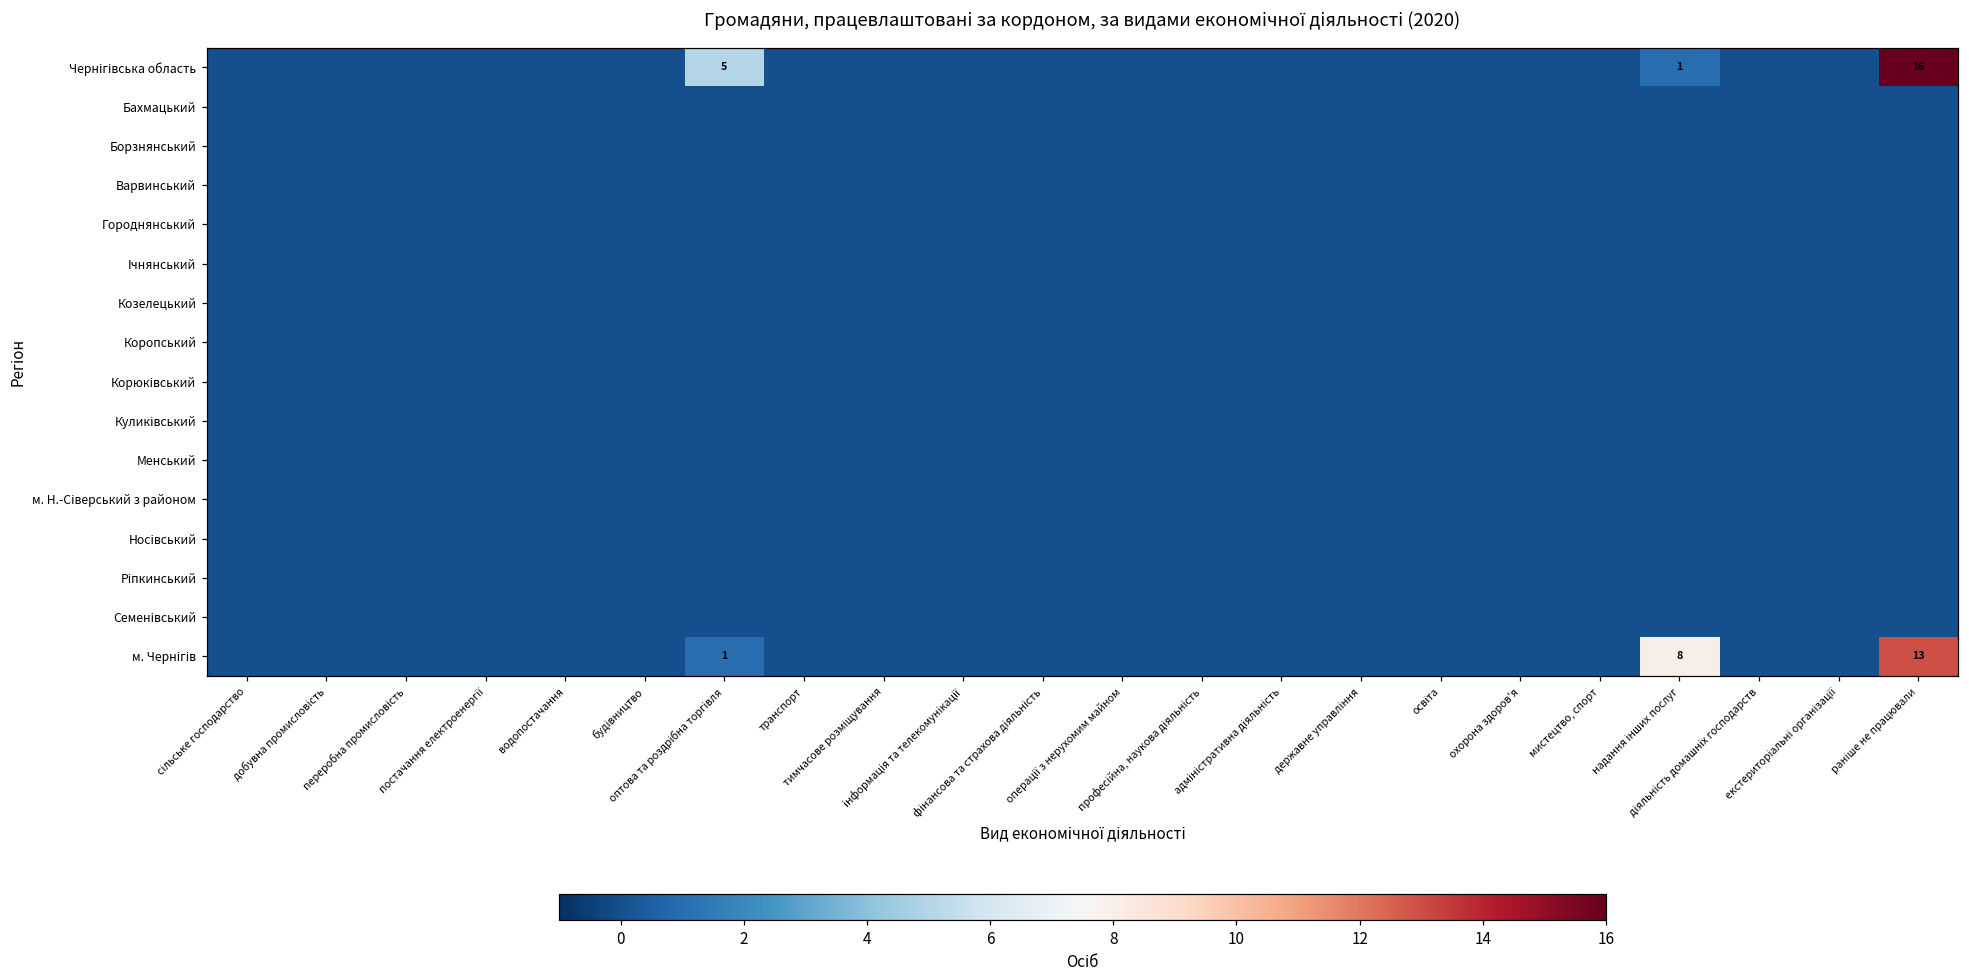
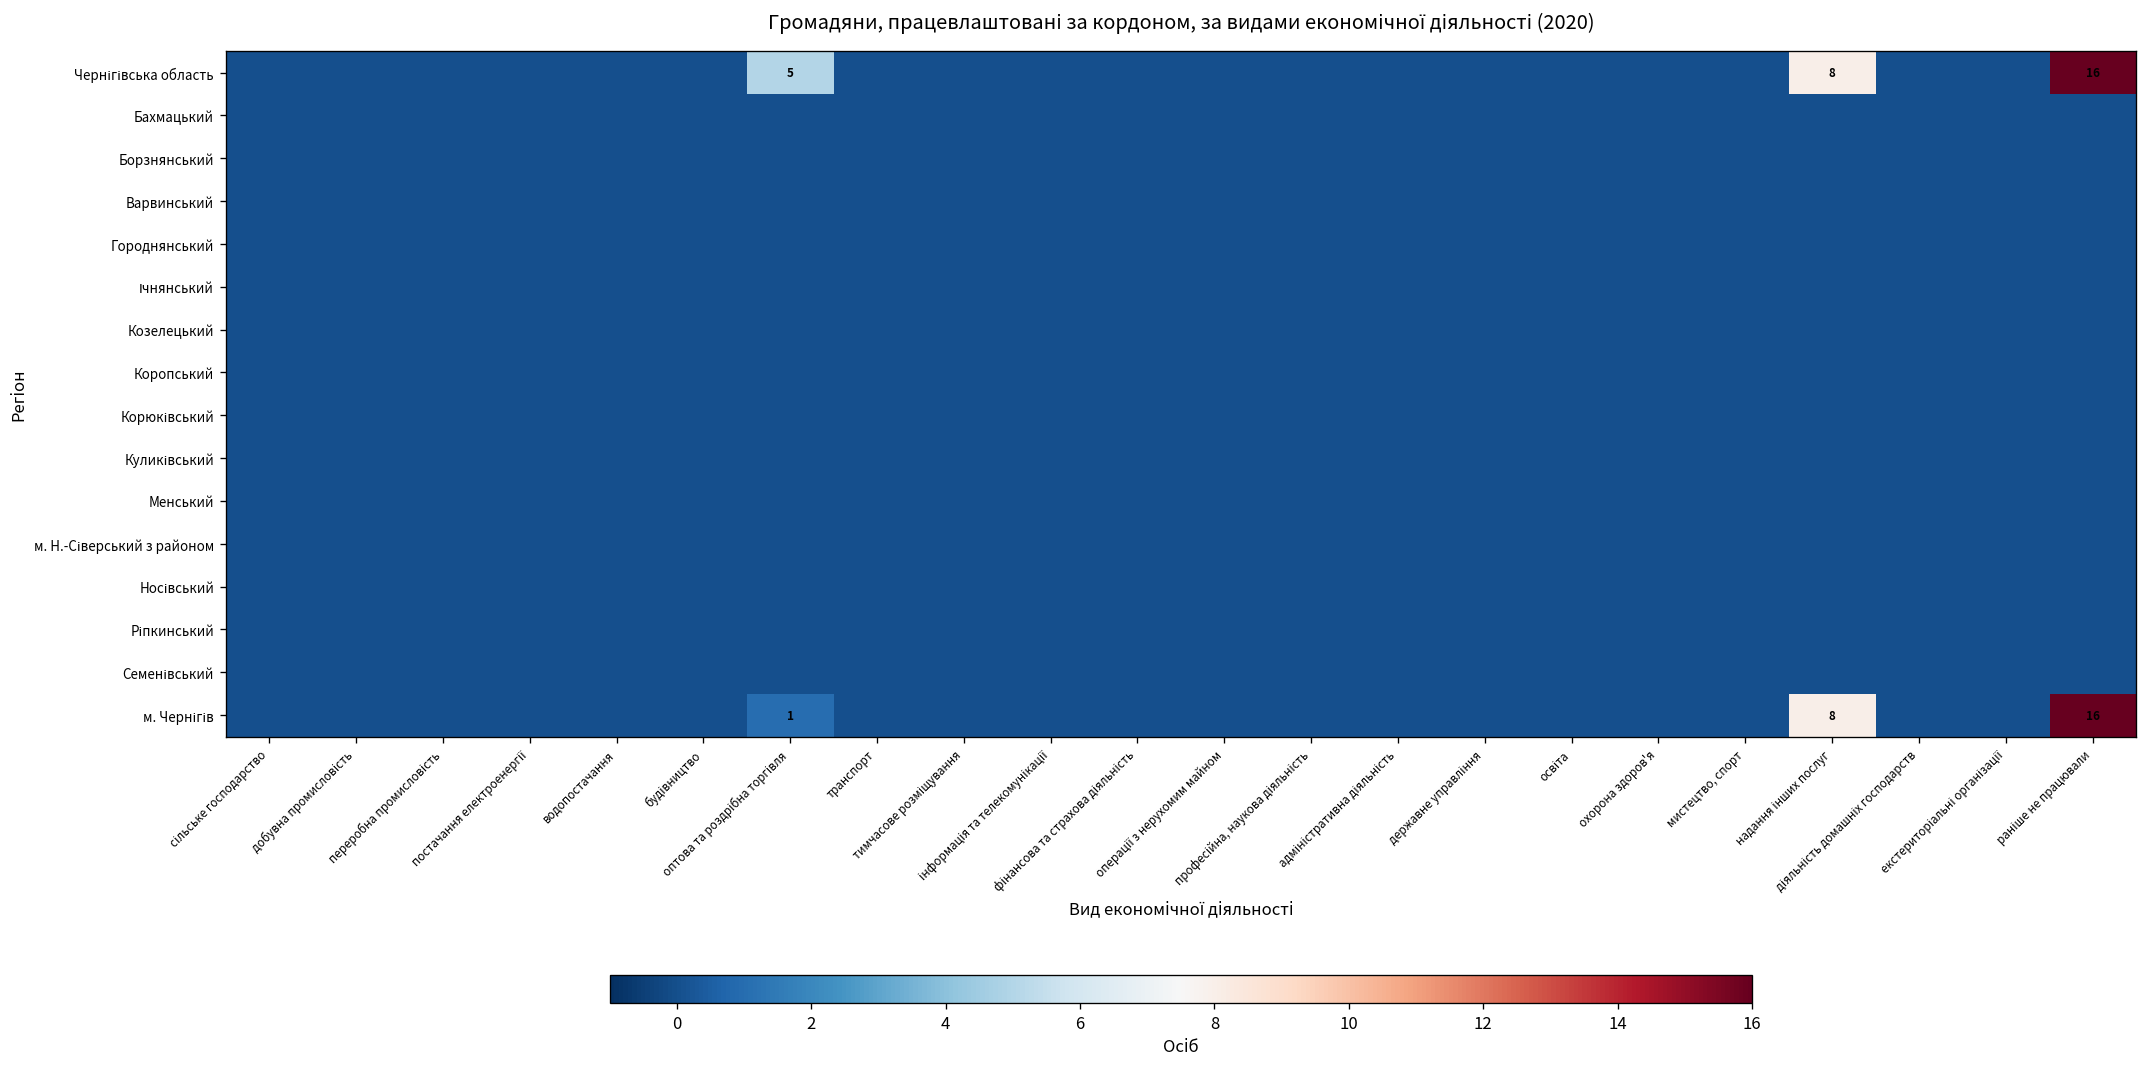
Чернігівська область, надання інших послуг: 1 -> 8
м. Чернігів, раніше не працювали: 13 -> 16
